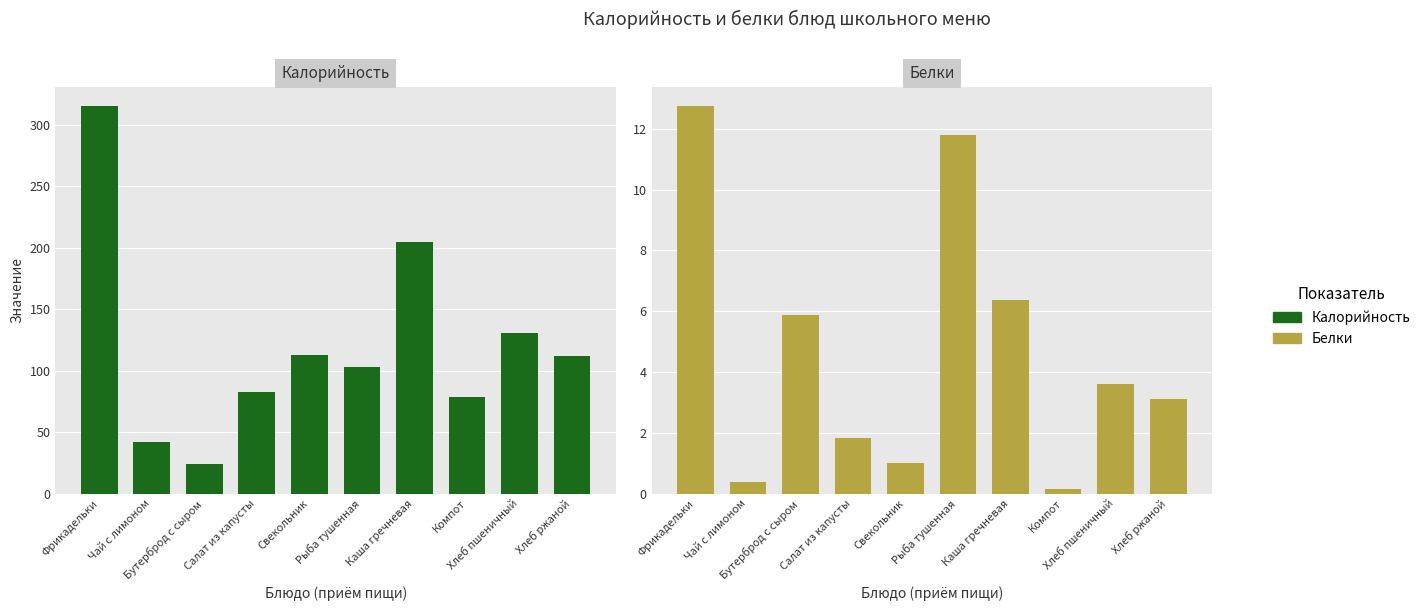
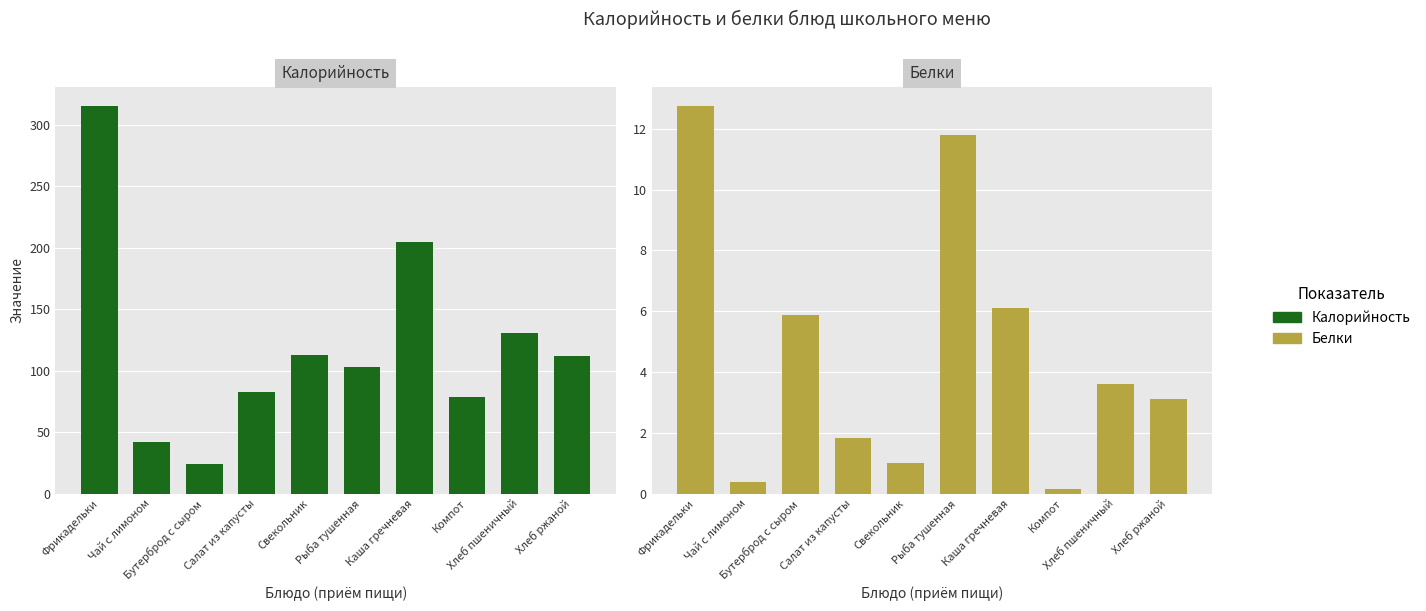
Белки, Каша гречневая: 6.4 -> 6.1
